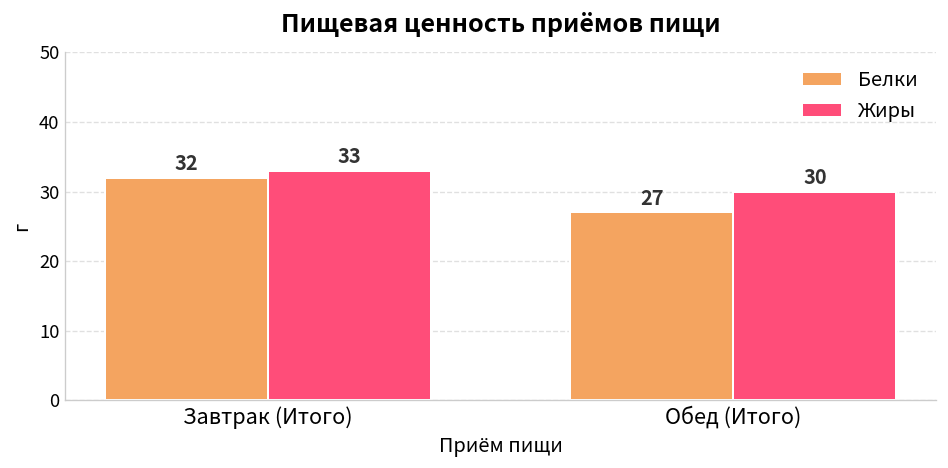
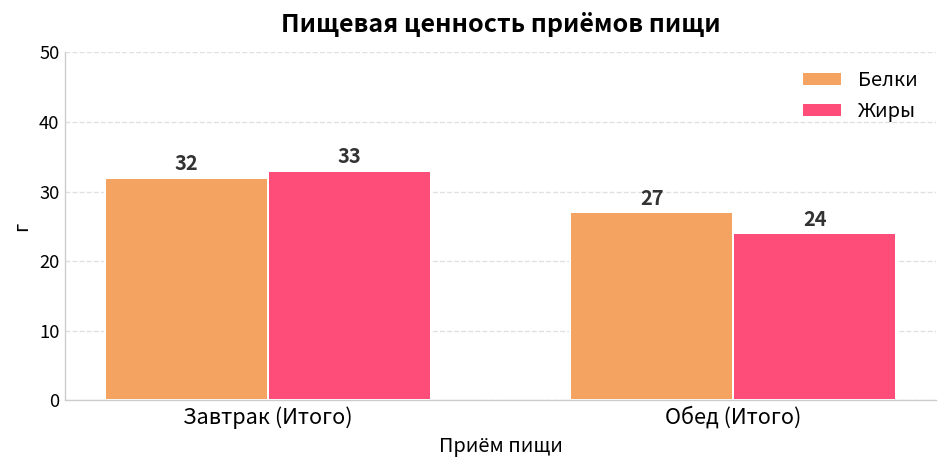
Жиры, Обед (Итого): 30 -> 24
